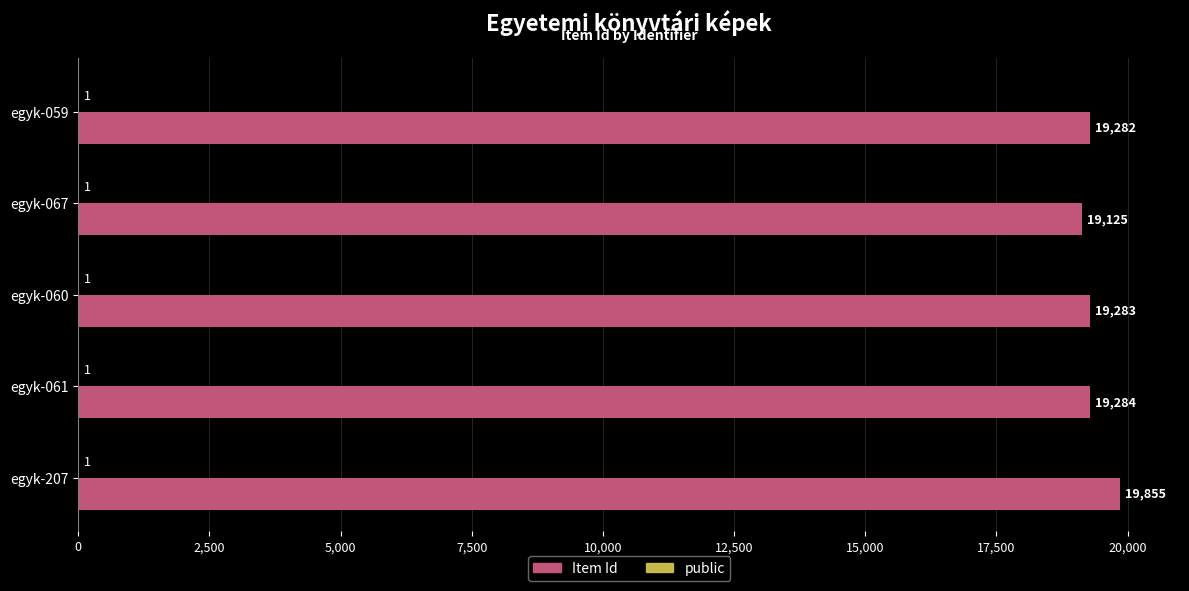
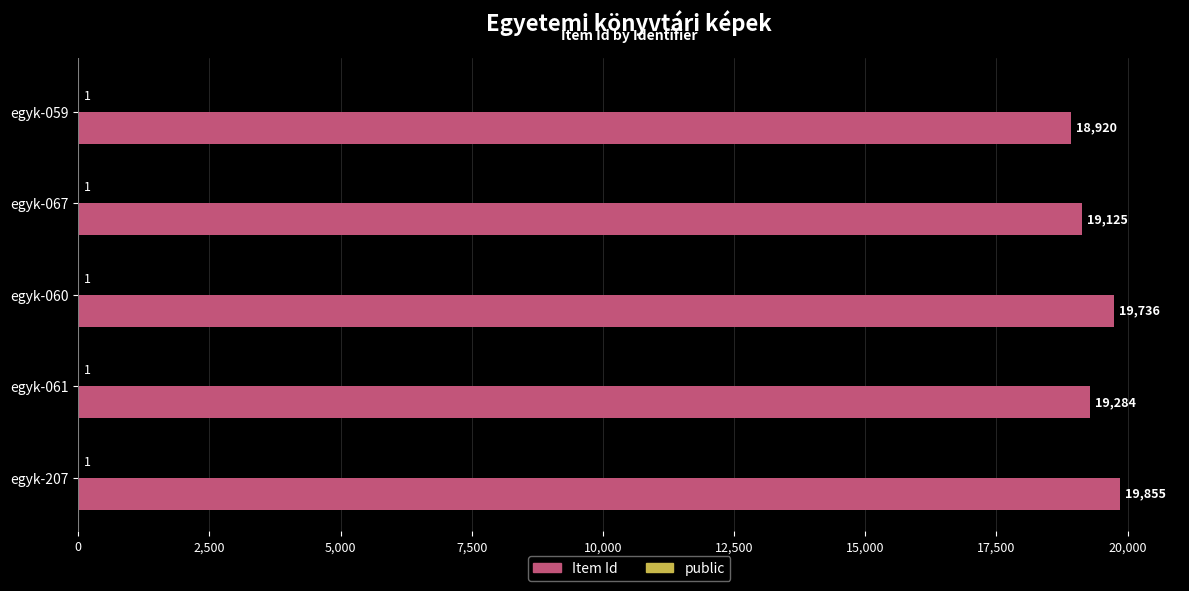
Item Id, egyk-059: 19,282 -> 18,920
Item Id, egyk-060: 19,283 -> 19,736
